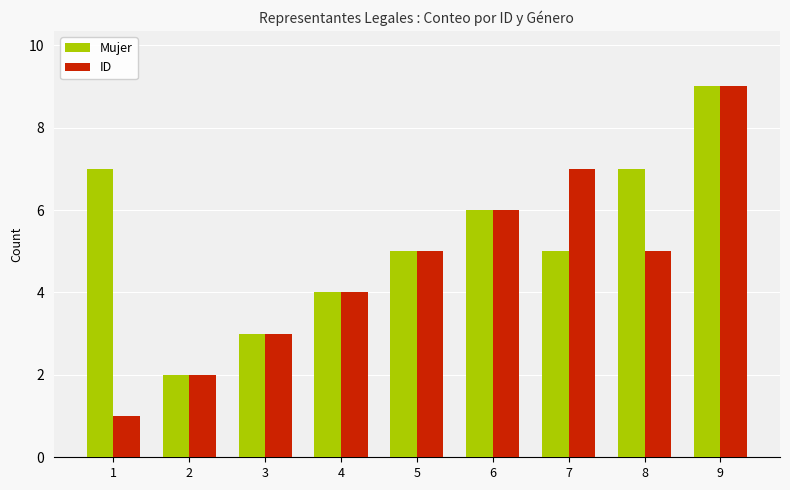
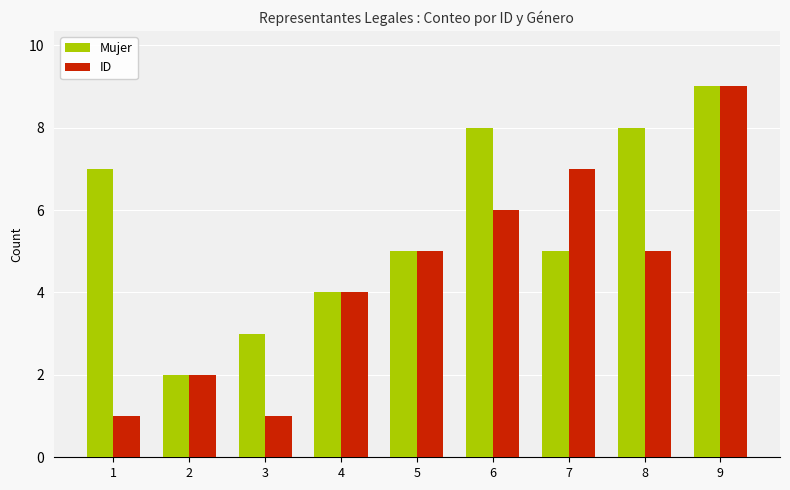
ID, 3: 3 -> 1
Mujer, 6: 6 -> 8
Mujer, 8: 7 -> 8
